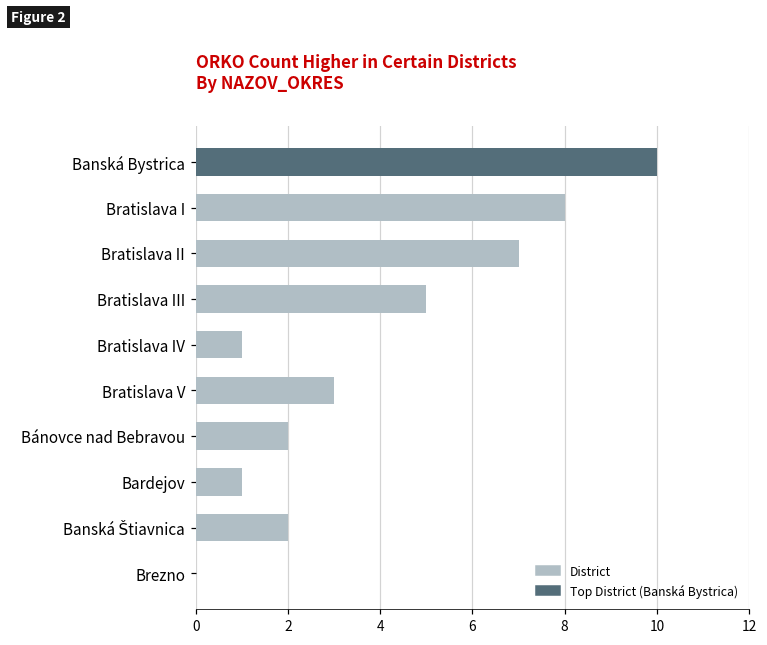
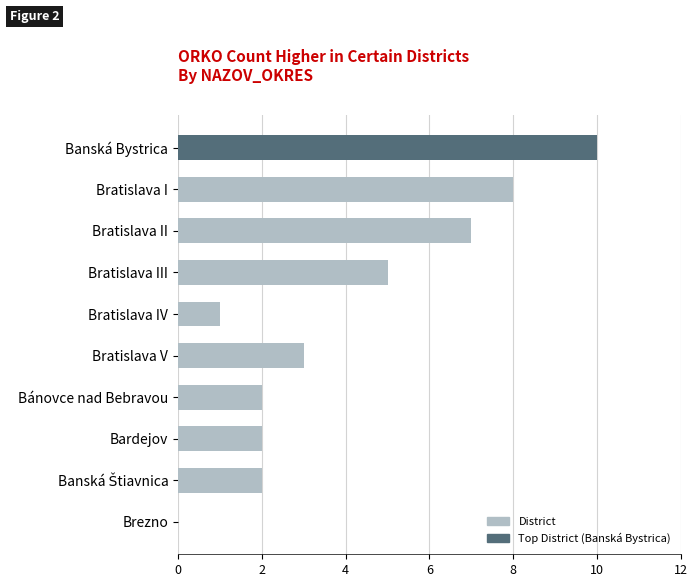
Bardejov: 1 -> 2
